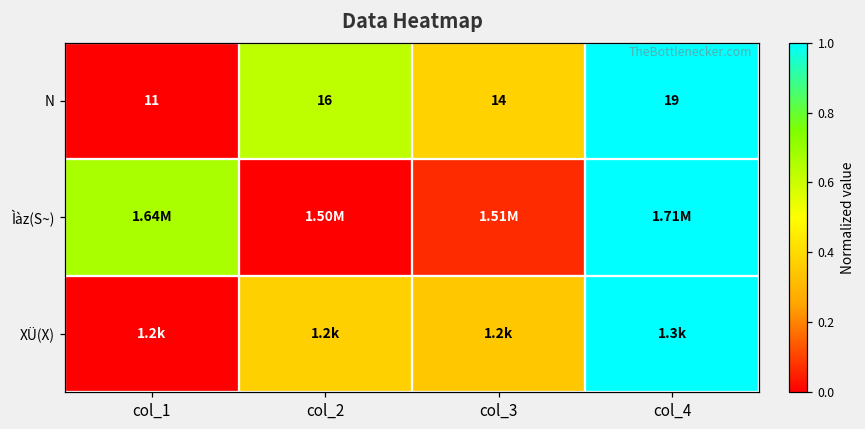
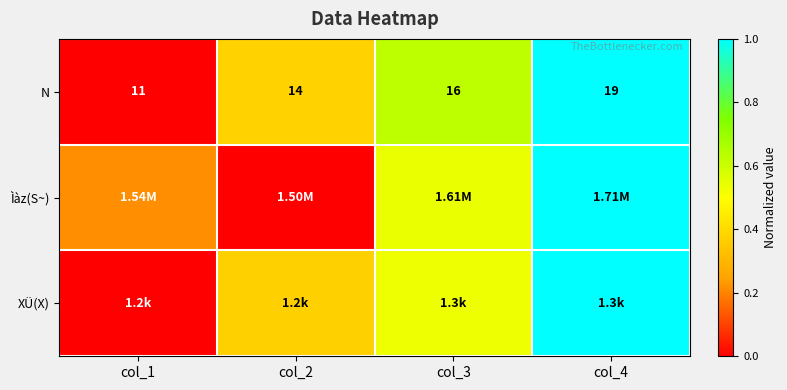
N, col_2: 16 -> 14
N, col_3: 14 -> 16
Ìàz(S~), col_1: 1.64M -> 1.54M
Ìàz(S~), col_3: 1.51M -> 1.61M
XÜ(X), col_3: 1.2k -> 1.3k
